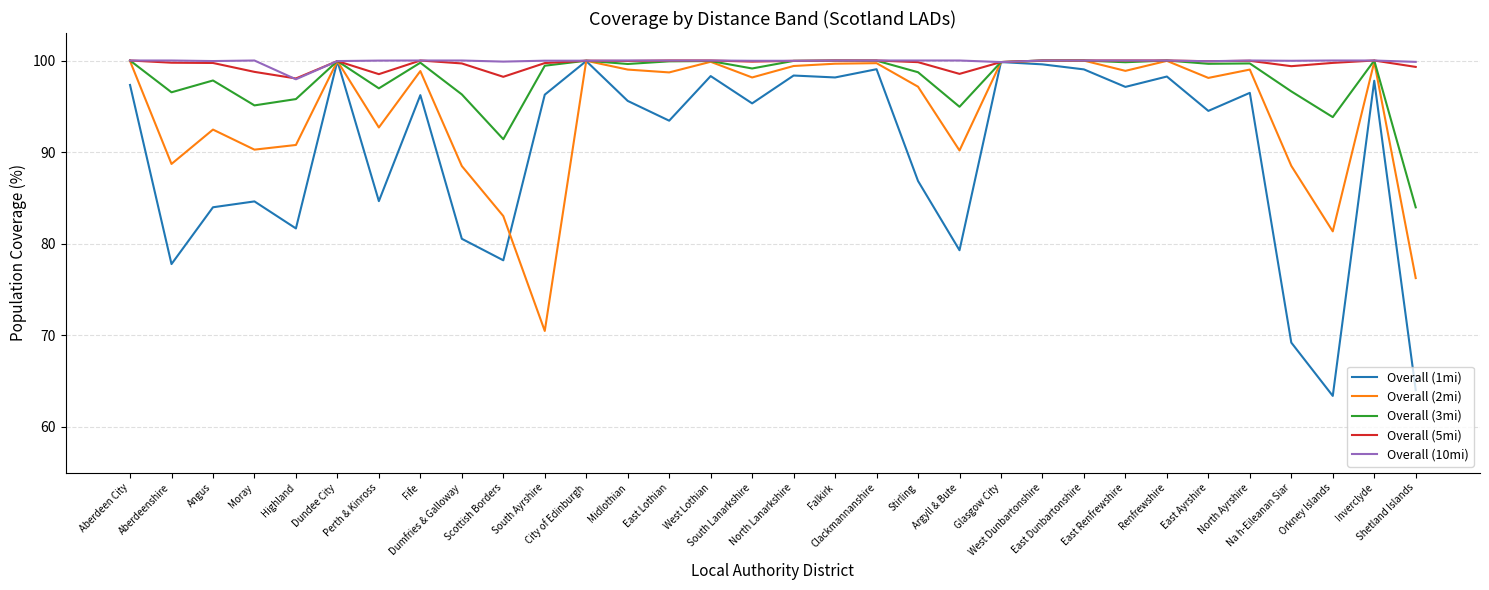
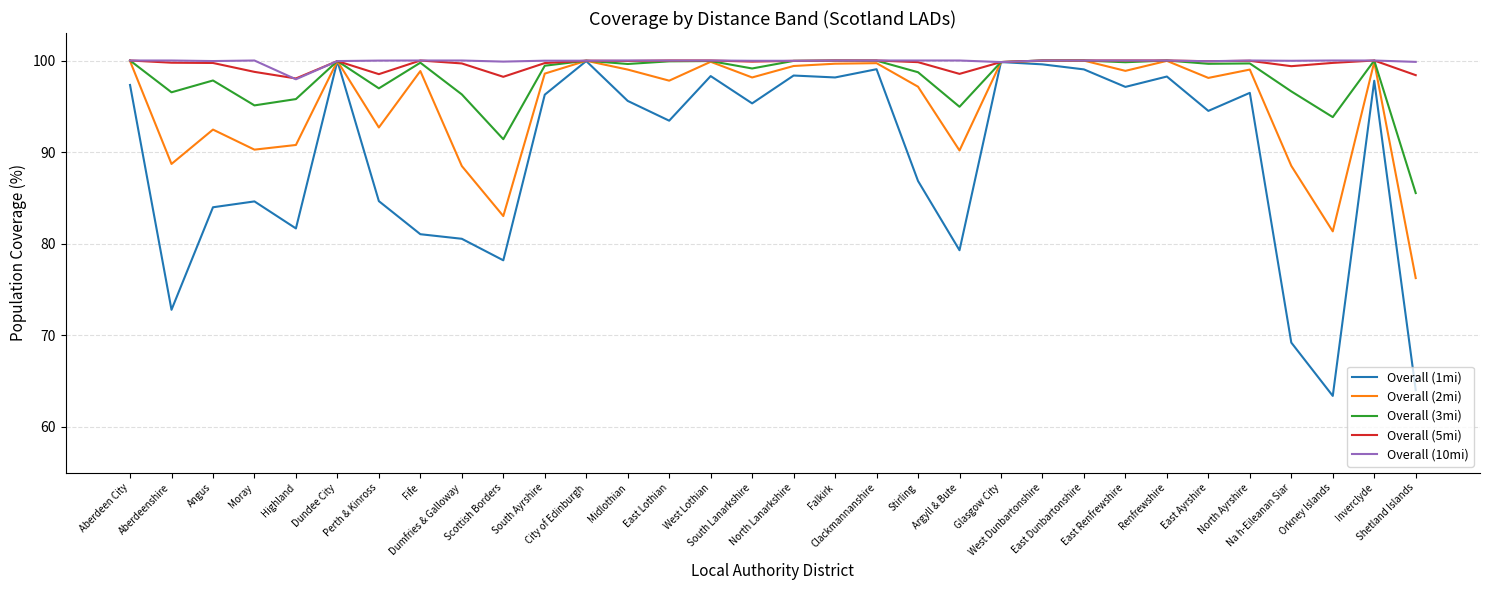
Overall (1mi), Aberdeenshire: 78 -> 73
Overall (1mi), Fife: 96 -> 81
Overall (2mi), South Ayrshire: 70 -> 99
Overall (2mi), East Lothian: 99 -> 98
Overall (3mi), Shetland Islands: 84 -> 86
Overall (5mi), Shetland Islands: 99 -> 98
